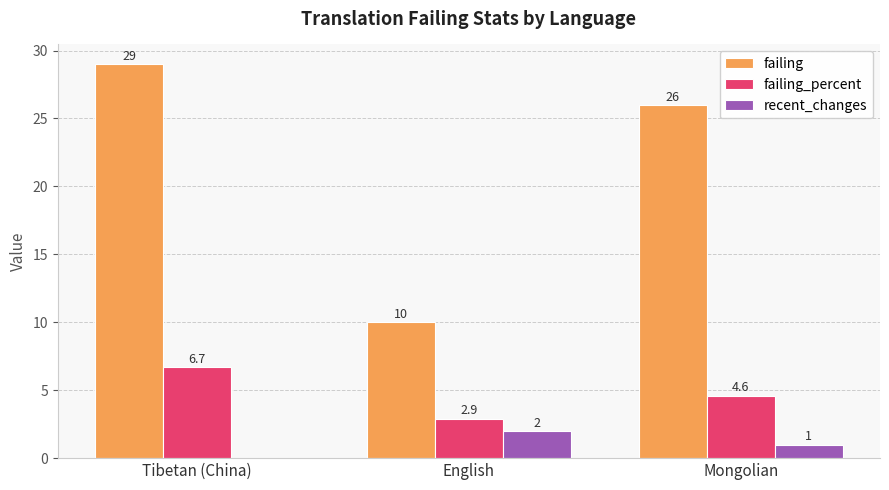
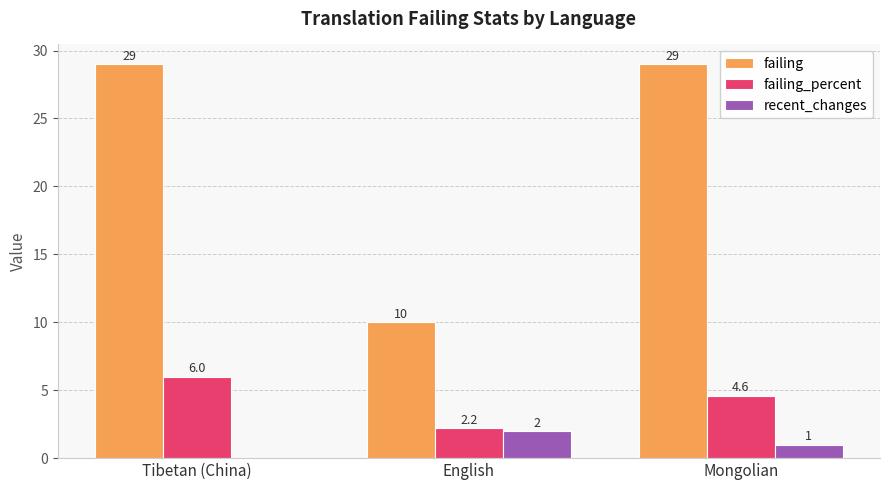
failing_percent, Tibetan (China): 6.7 -> 6.0
failing_percent, English: 2.9 -> 2.2
failing, Mongolian: 26 -> 29
